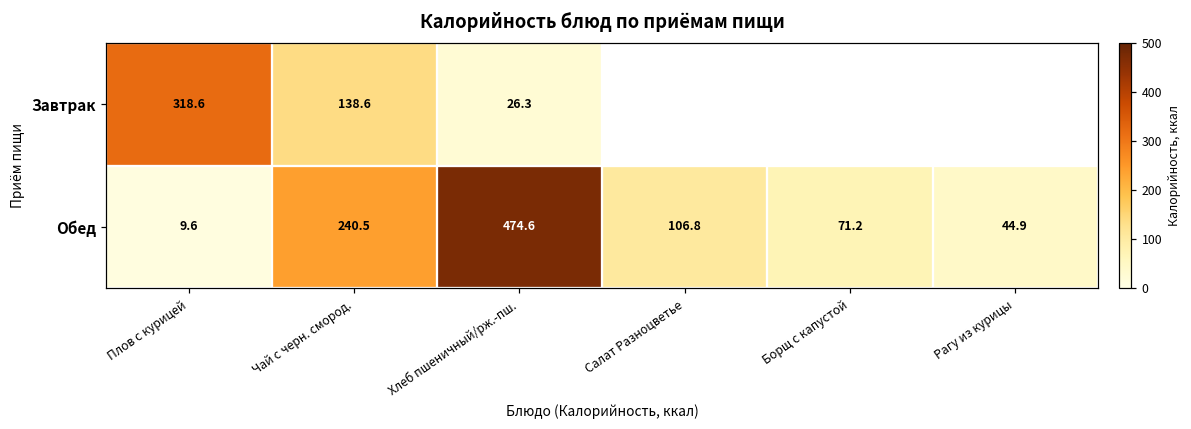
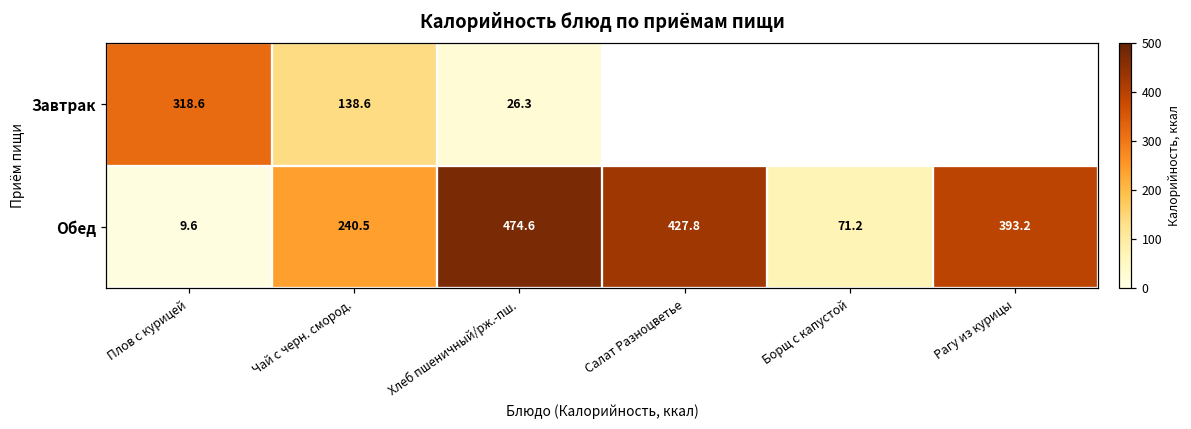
Обед, Салат Разноцветье: 106.8 -> 427.8
Обед, Рагу из курицы: 44.9 -> 393.2
